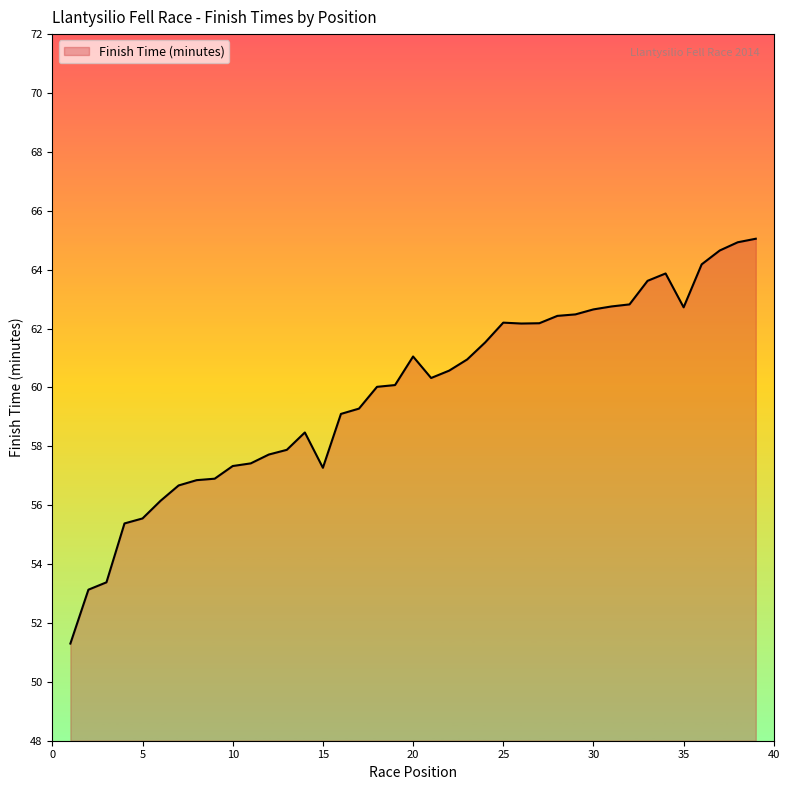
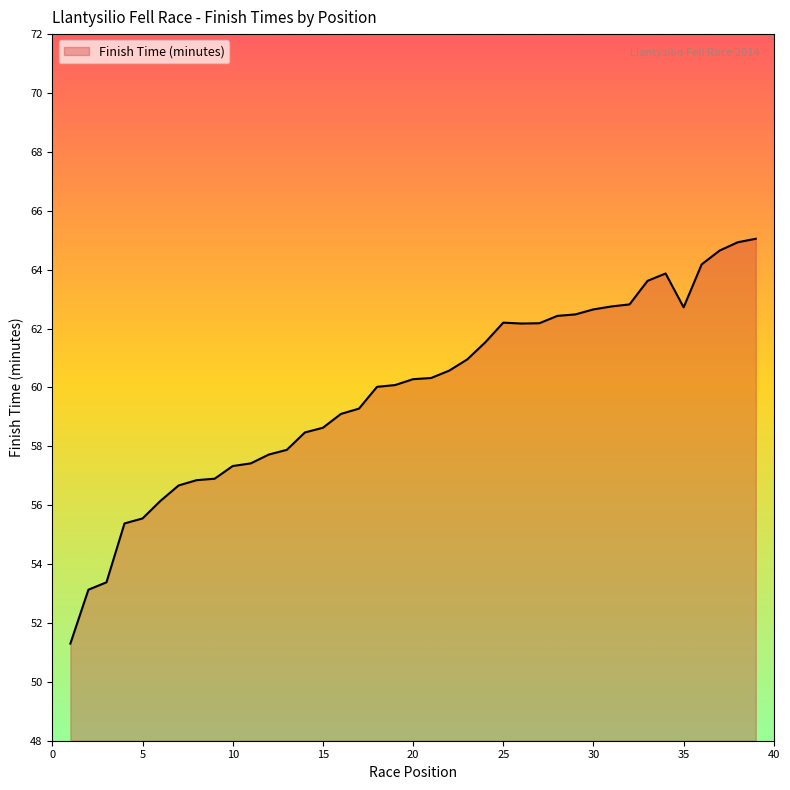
15: 57.3 -> 58.6
20: 61.1 -> 60.3
